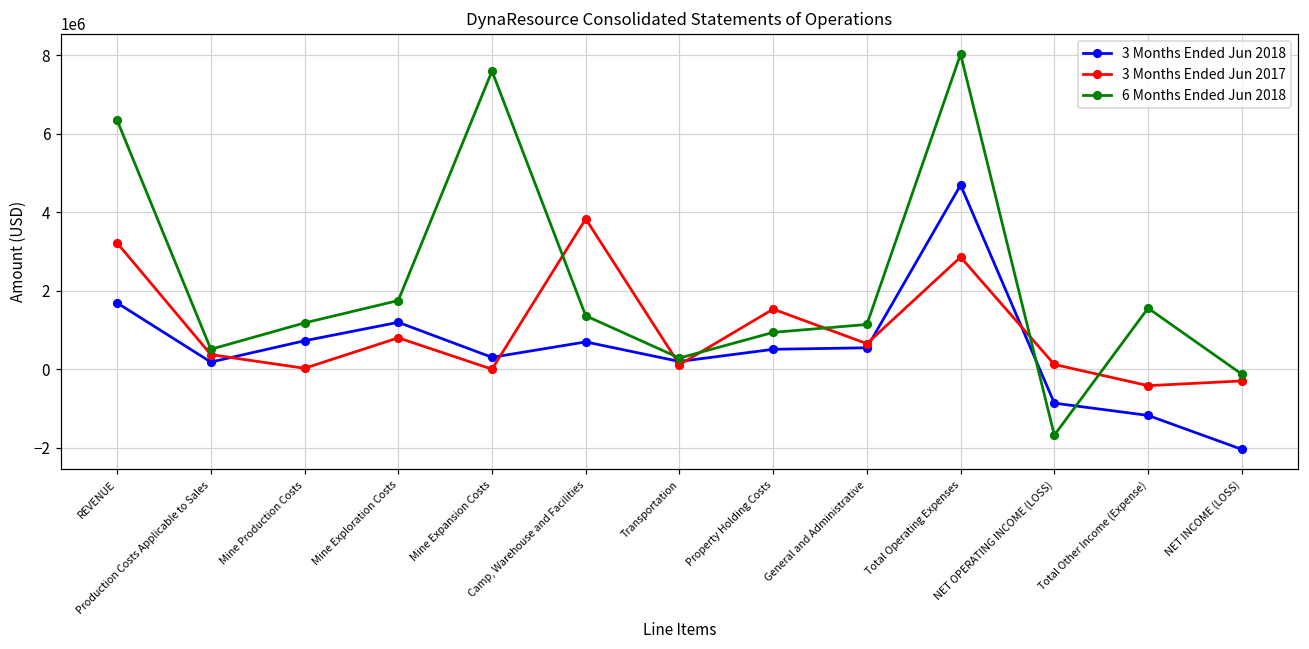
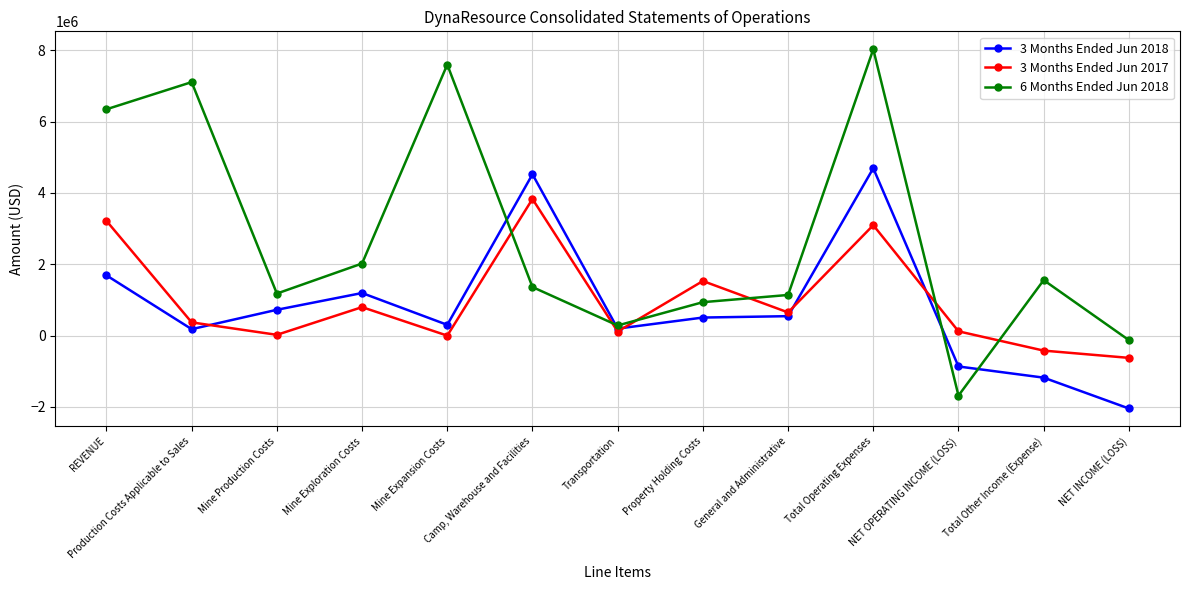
6 Months Ended Jun 2018, Production Costs Applicable to Sales: 500000 -> 7100000
6 Months Ended Jun 2018, Mine Exploration Costs: 1800000 -> 2000000
3 Months Ended Jun 2018, Camp, Warehouse and Facilities: 700000 -> 4500000
3 Months Ended Jun 2017, Total Operating Expenses: 2900000 -> 3100000
3 Months Ended Jun 2017, NET INCOME (LOSS): -300000 -> -600000
